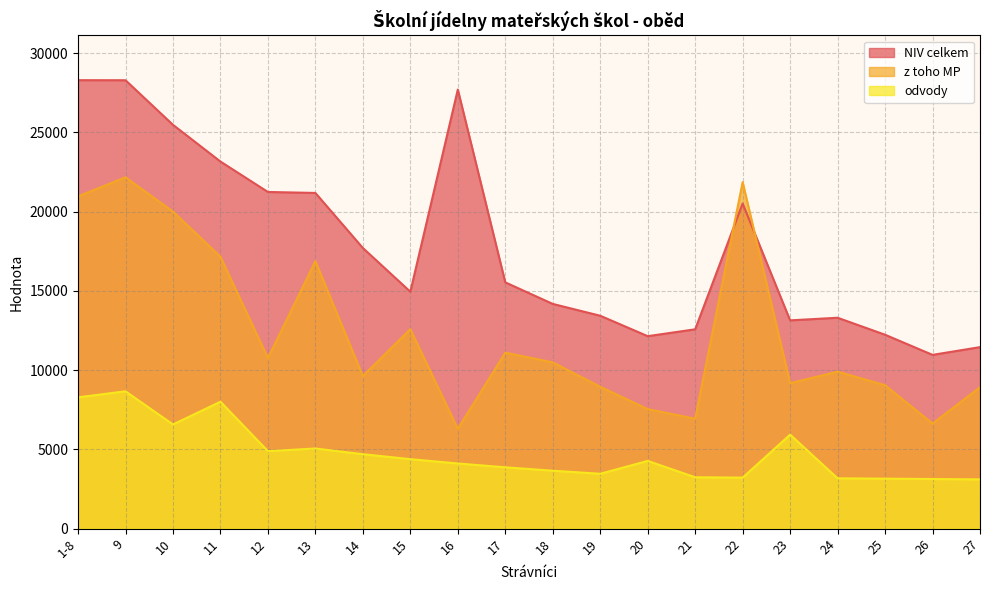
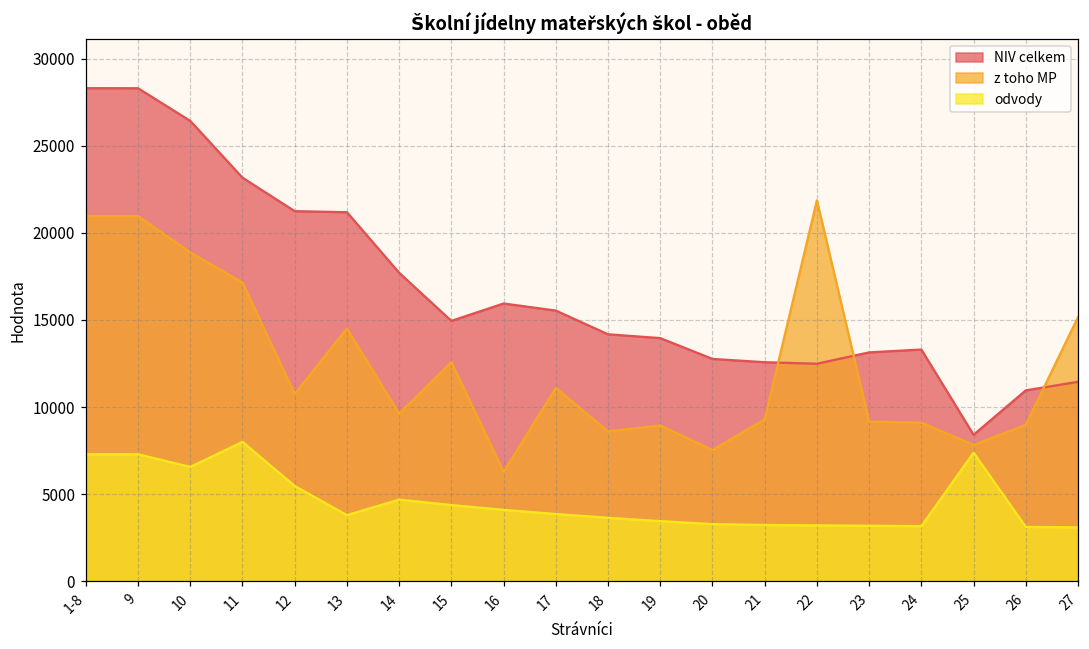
odvody, 1-8: 8300 -> 7300
z toho MP, 9: 22200 -> 21000
odvody, 9: 8700 -> 7300
NIV celkem, 10: 25500 -> 26400
z toho MP, 10: 20000 -> 18900
odvody, 12: 4900 -> 5500
z toho MP, 13: 16900 -> 14500
odvody, 13: 5100 -> 3800
NIV celkem, 16: 27700 -> 15900
z toho MP, 18: 10500 -> 8600
NIV celkem, 19: 13400 -> 14000
NIV celkem, 20: 12100 -> 12800
odvody, 20: 4300 -> 3300
z toho MP, 21: 6900 -> 9300
NIV celkem, 22: 20500 -> 12500
odvody, 23: 5900 -> 3200
z toho MP, 24: 9900 -> 9100
NIV celkem, 25: 12200 -> 8400
z toho MP, 25: 9000 -> 7800
odvody, 25: 3100 -> 7400
z toho MP, 26: 6600 -> 9000
z toho MP, 27: 8900 -> 15200
